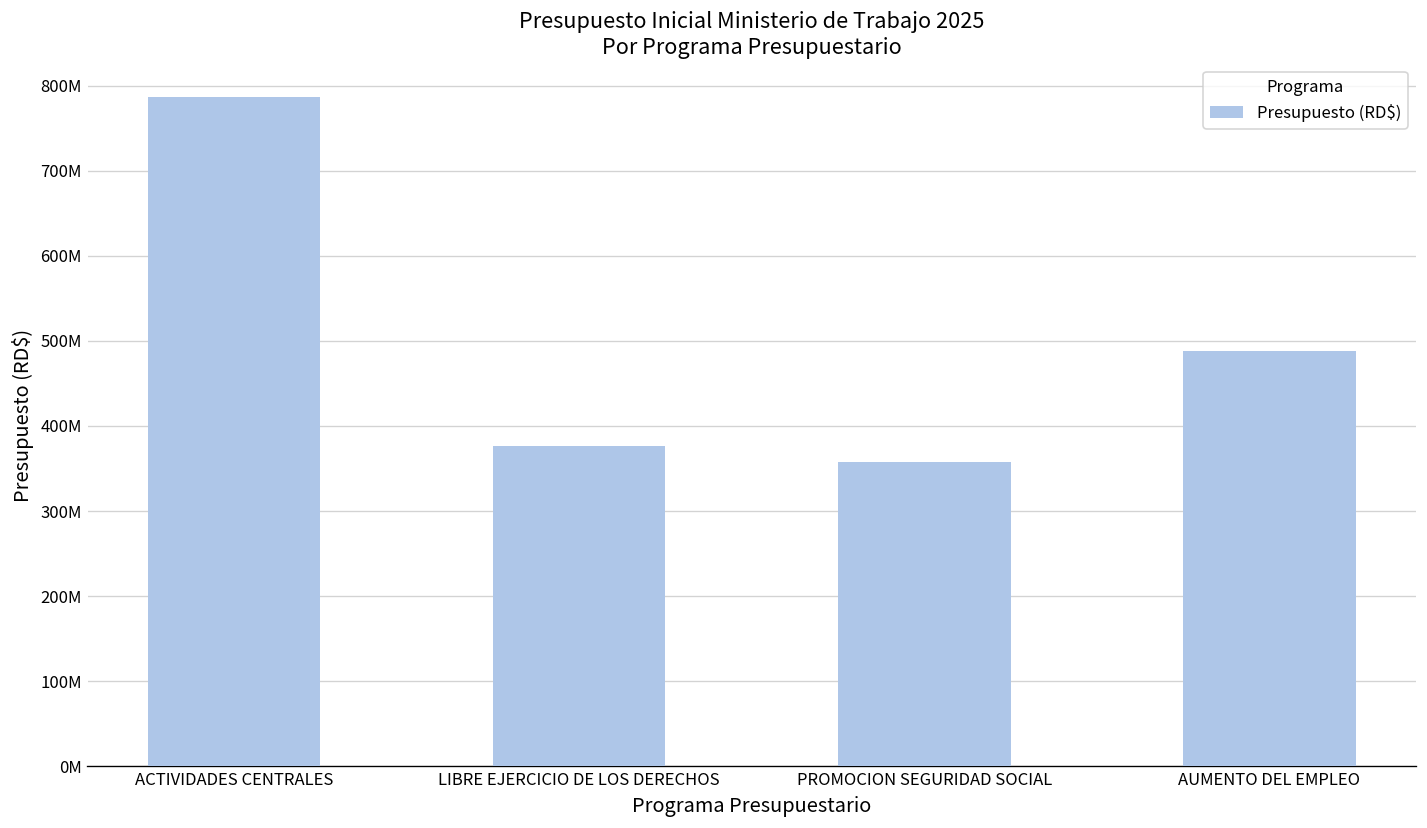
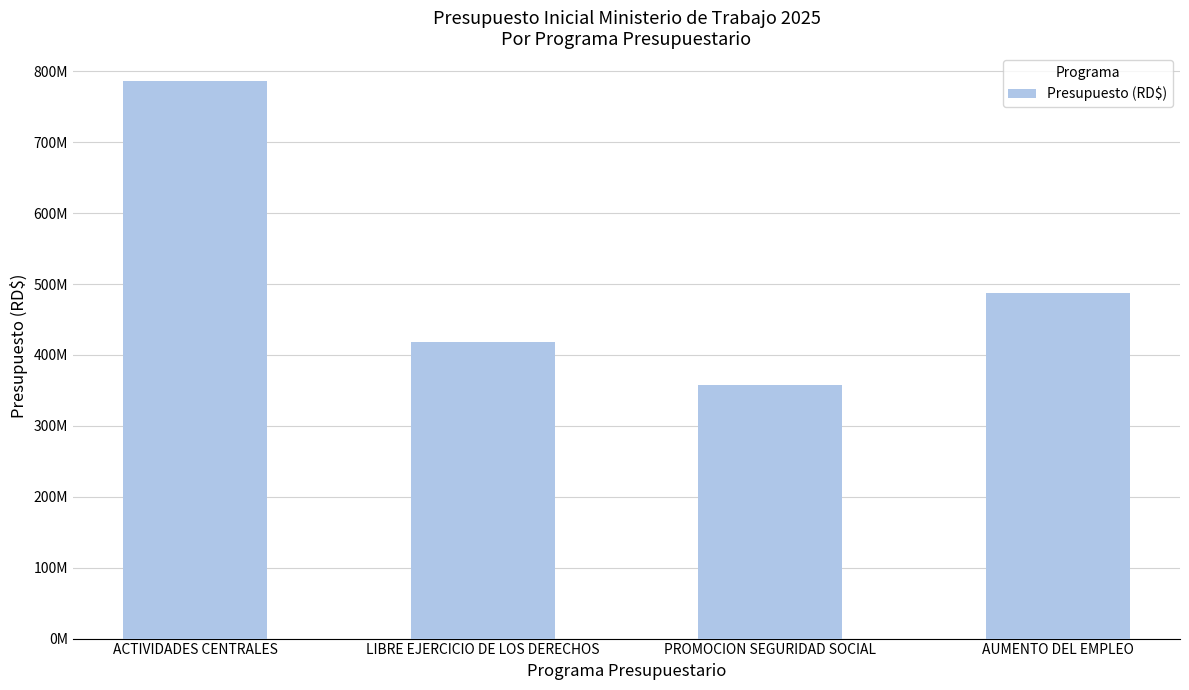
LIBRE EJERCICIO DE LOS DERECHOS: 380000000 -> 420000000
